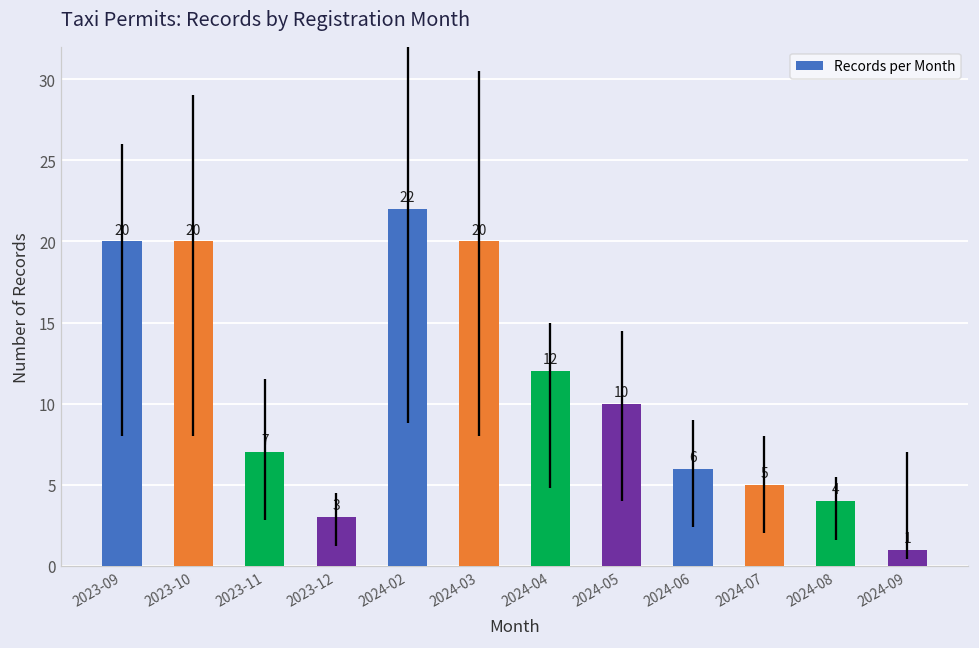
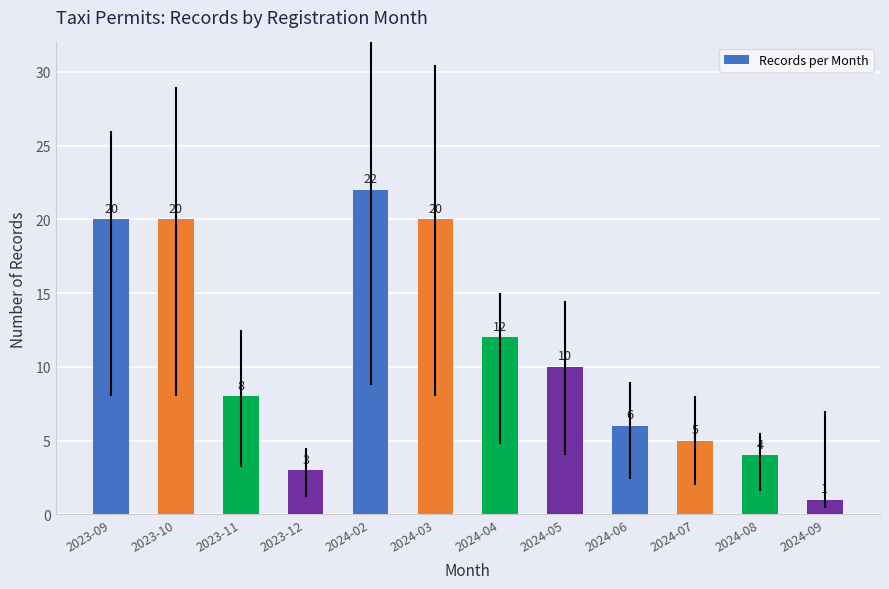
2023-11: 7 -> 8
